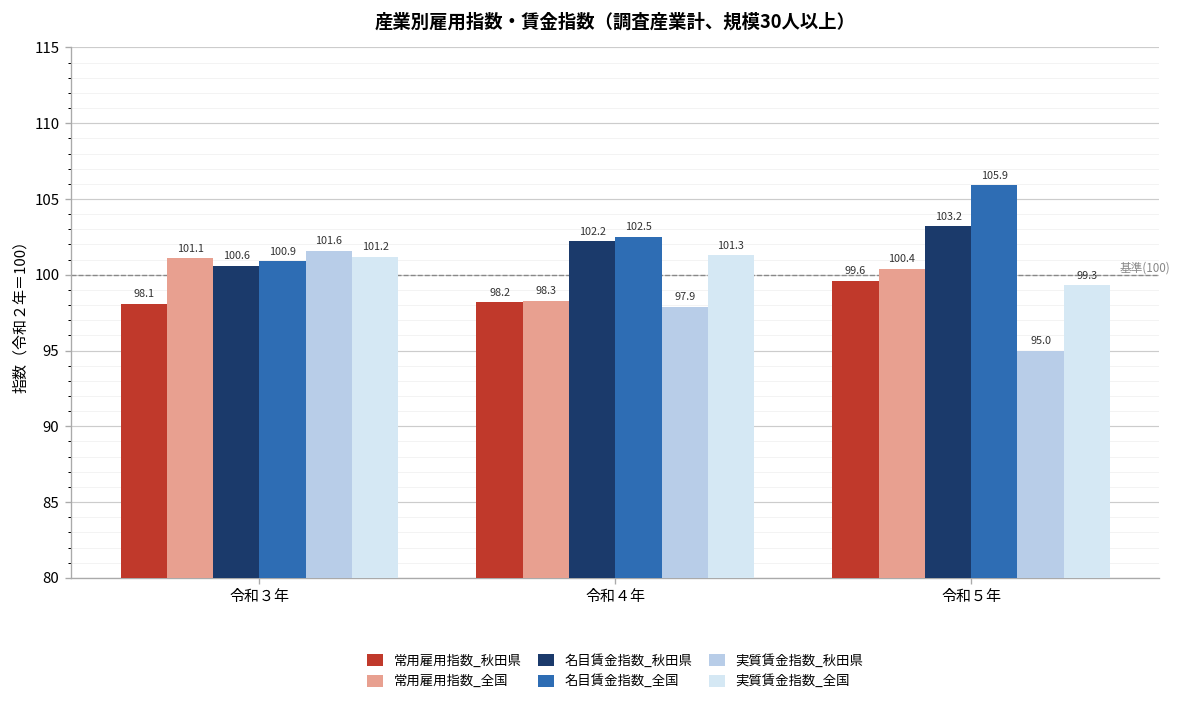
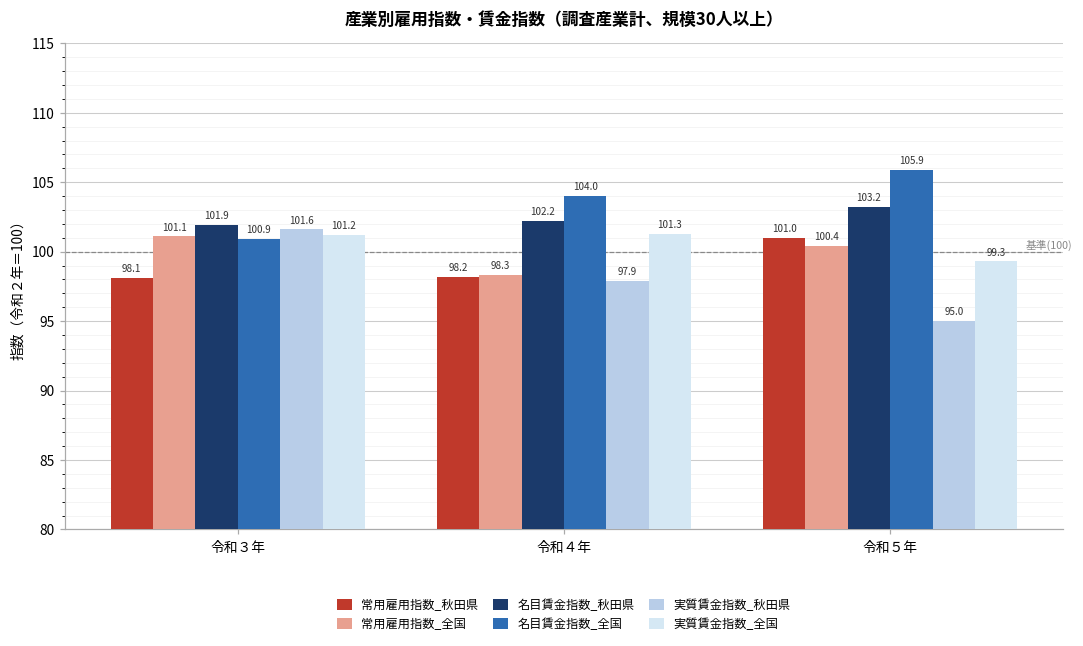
名目賃金指数_秋田県, 令和３年: 100.6 -> 101.9
名目賃金指数_全国, 令和４年: 102.5 -> 104.0
常用雇用指数_秋田県, 令和５年: 99.6 -> 101.0
